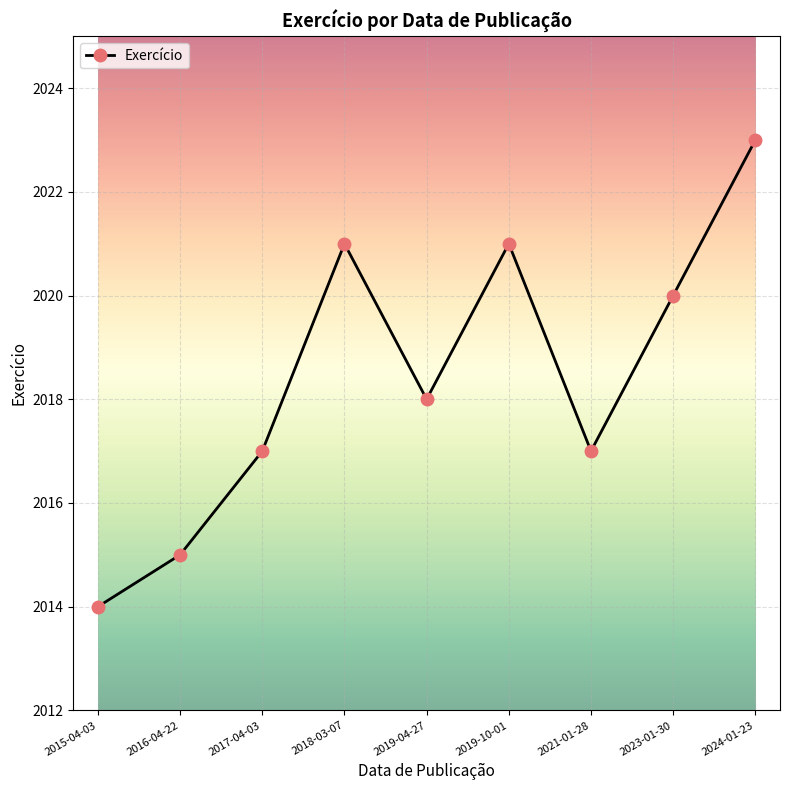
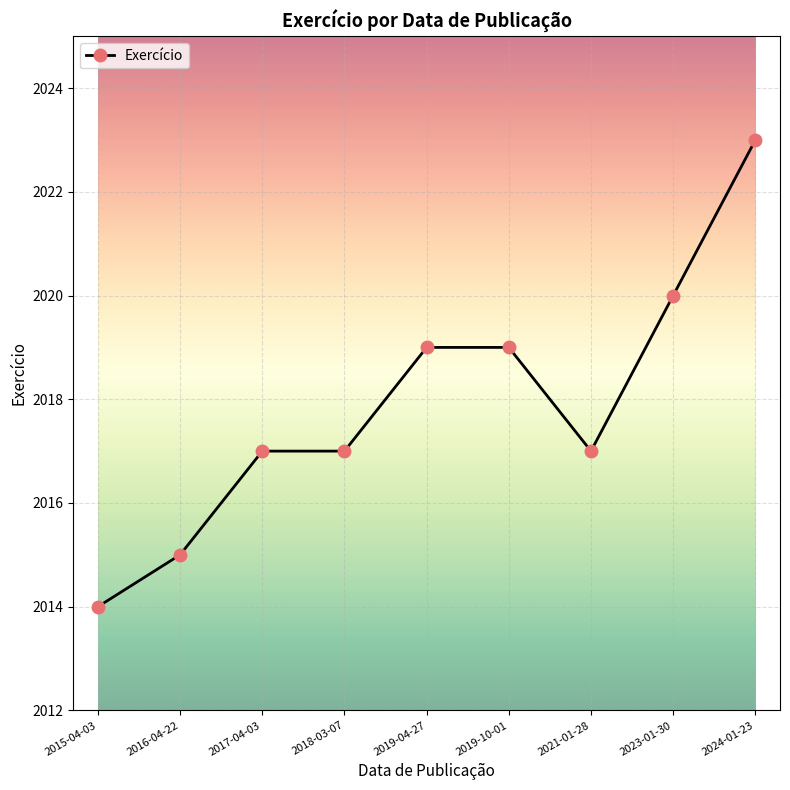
2018-03-07: 2021 -> 2017
2019-04-27: 2018 -> 2019
2019-10-01: 2021 -> 2019
